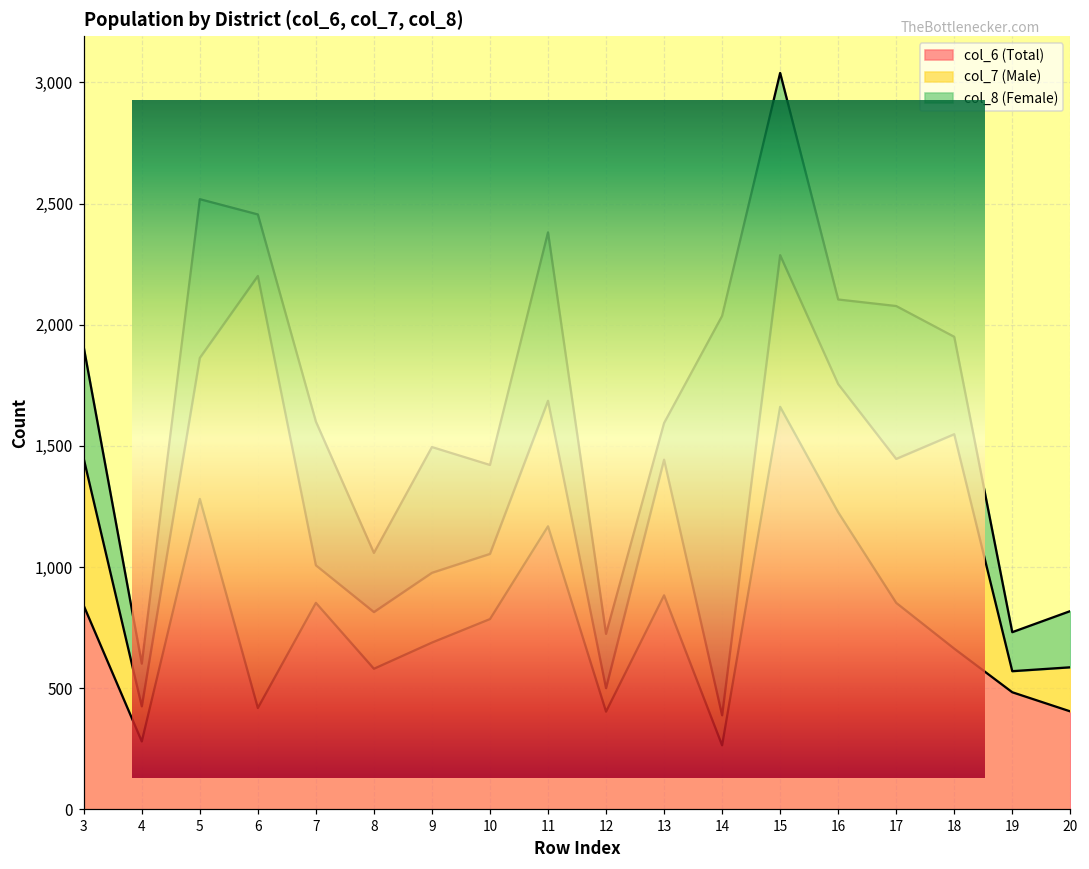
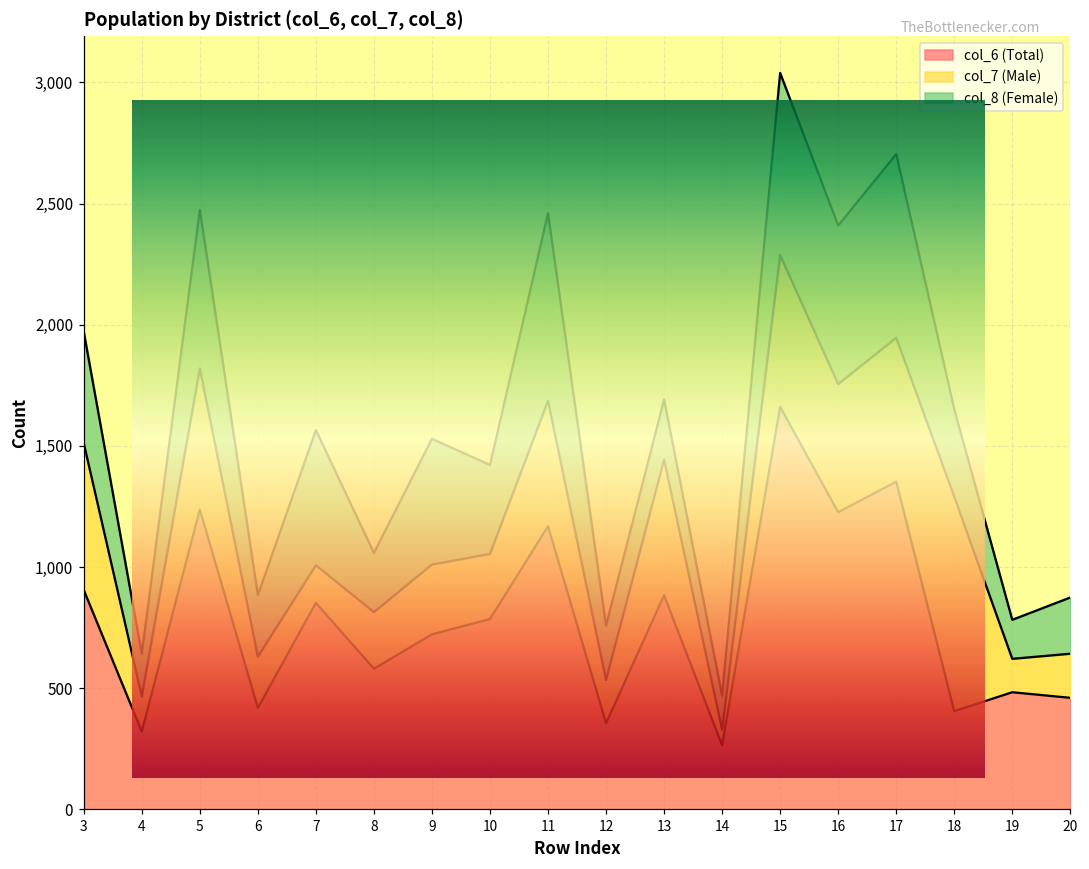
col_6 (Total), 3: 840 -> 910
col_6 (Total), 4: 280 -> 320
col_6 (Total), 5: 1,280 -> 1,240
col_7 (Male), 6: 1,780 -> 210
col_8 (Female), 7: 590 -> 560
col_6 (Total), 9: 690 -> 720
col_8 (Female), 11: 700 -> 770
col_6 (Total), 12: 400 -> 360
col_7 (Male), 12: 100 -> 180
col_8 (Female), 13: 150 -> 250
col_7 (Male), 14: 120 -> 70
col_8 (Female), 14: 1,650 -> 140
col_8 (Female), 16: 350 -> 650
col_6 (Total), 17: 850 -> 1,350
col_8 (Female), 17: 630 -> 760
col_6 (Total), 18: 660 -> 410
col_8 (Female), 18: 400 -> 360
col_7 (Male), 19: 90 -> 140
col_6 (Total), 20: 400 -> 460
